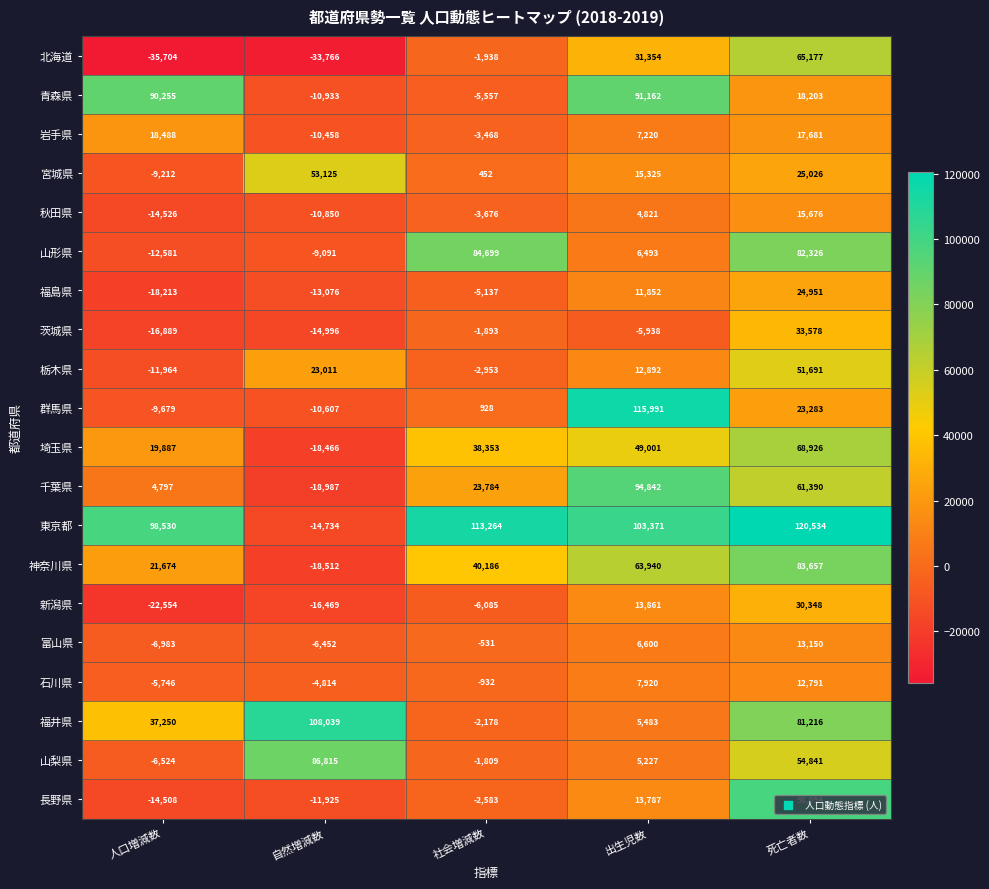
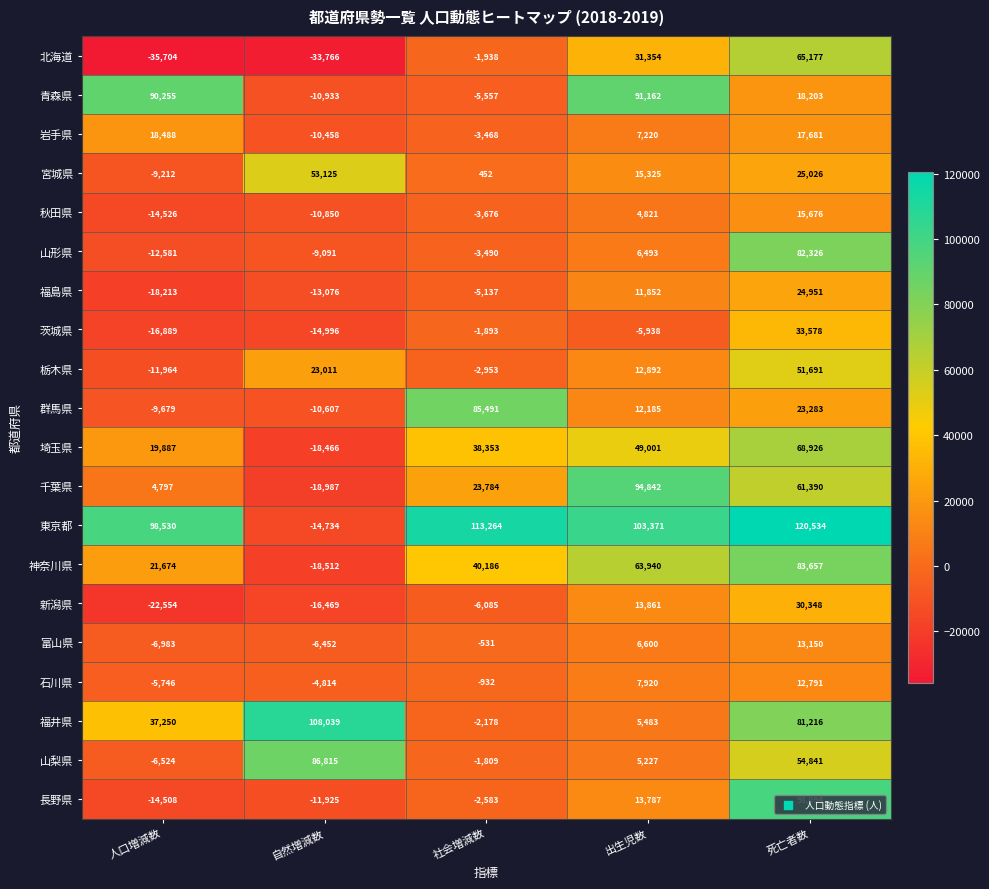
山形県, 社会増減数: 84,699 -> -3,490
群馬県, 社会増減数: 928 -> 85,491
群馬県, 出生児数: 115,991 -> 12,185
